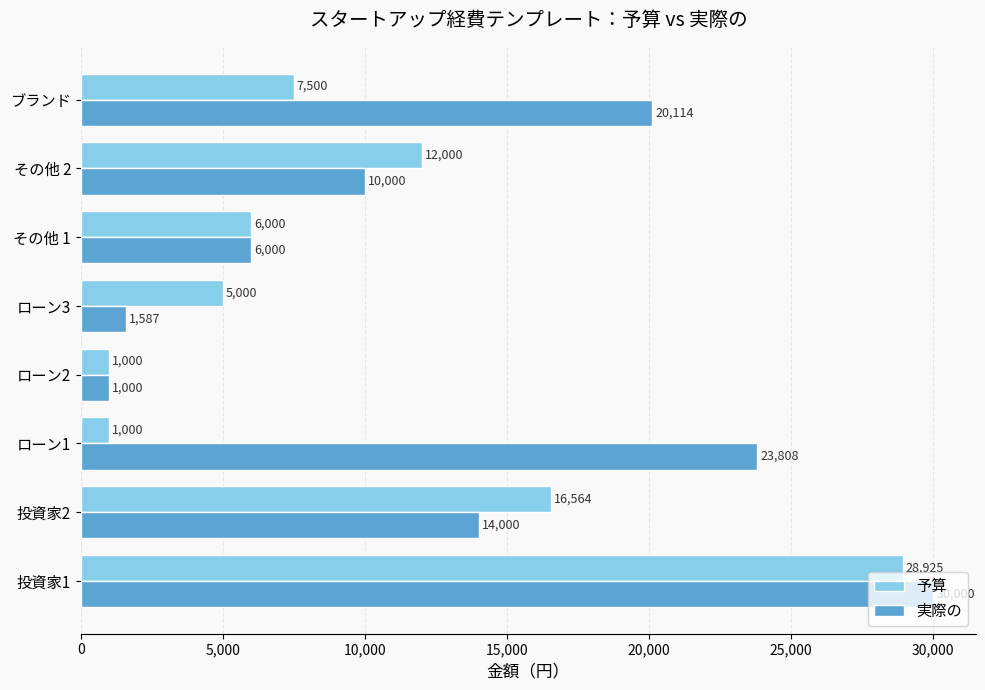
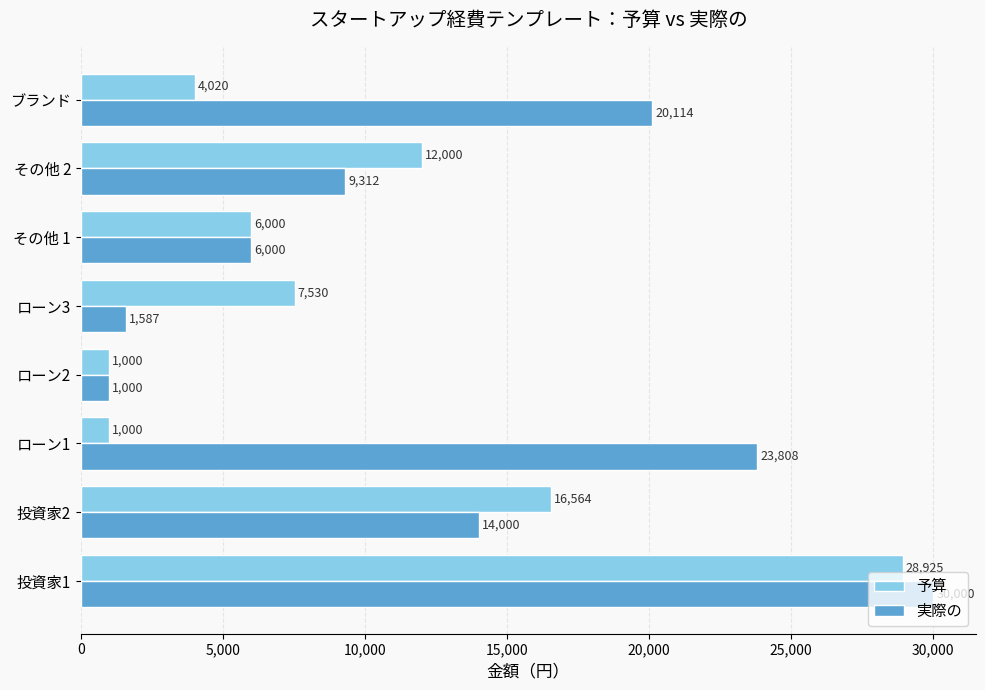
予算, ブランド: 7,500 -> 4,020
実際の, その他 2: 10,000 -> 9,312
予算, ローン3: 5,000 -> 7,530
